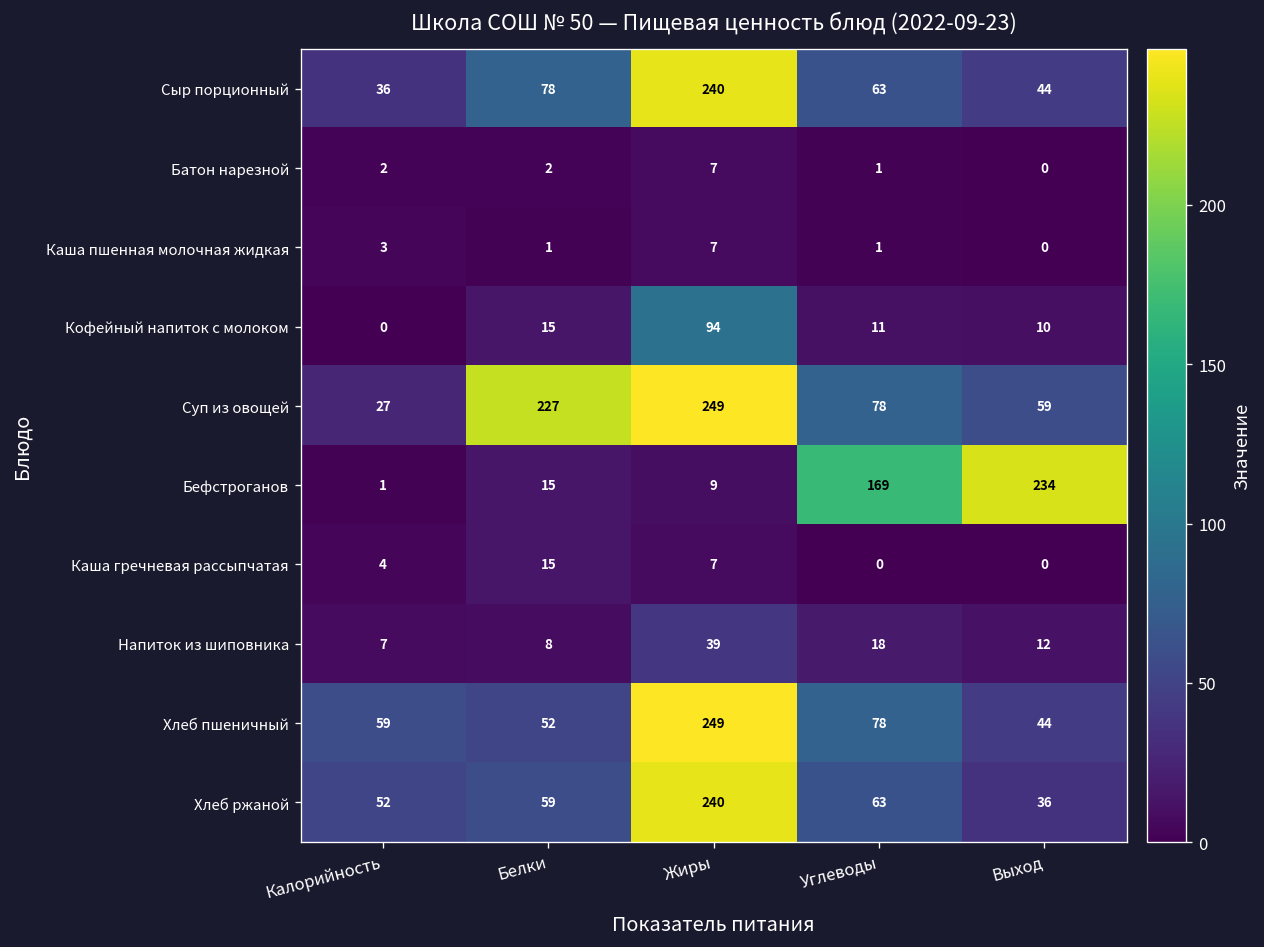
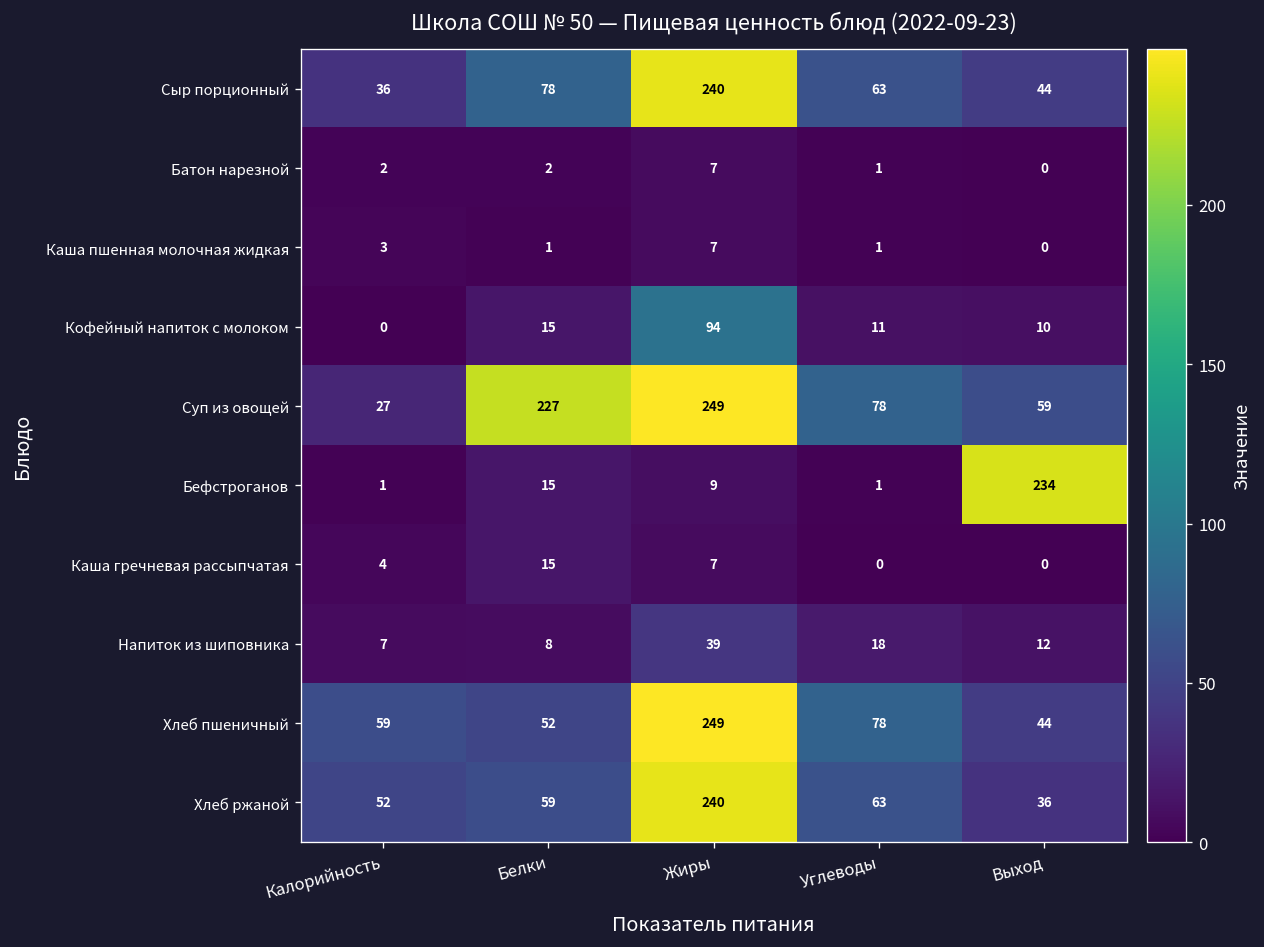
Бефстроганов, Углеводы: 169 -> 1
